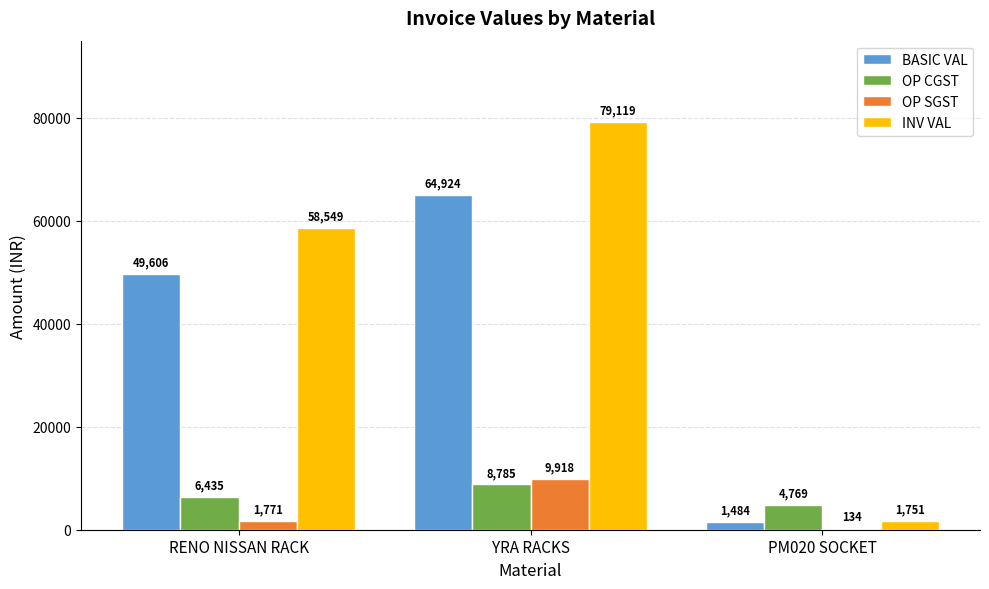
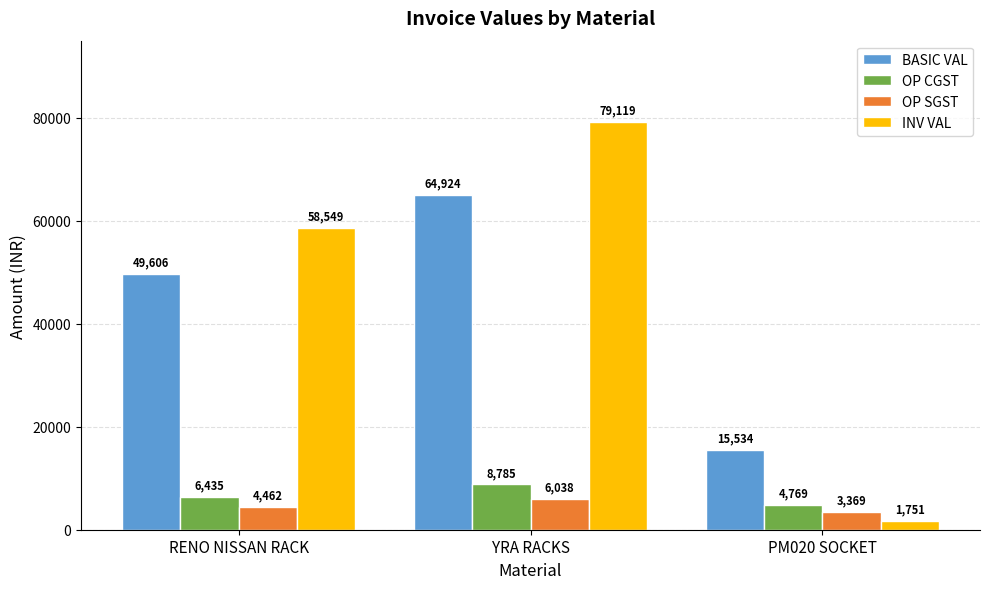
OP SGST, RENO NISSAN RACK: 1,771 -> 4,462
OP SGST, YRA RACKS: 9,918 -> 6,038
BASIC VAL, PM020 SOCKET: 1,484 -> 15,534
OP SGST, PM020 SOCKET: 134 -> 3,369
